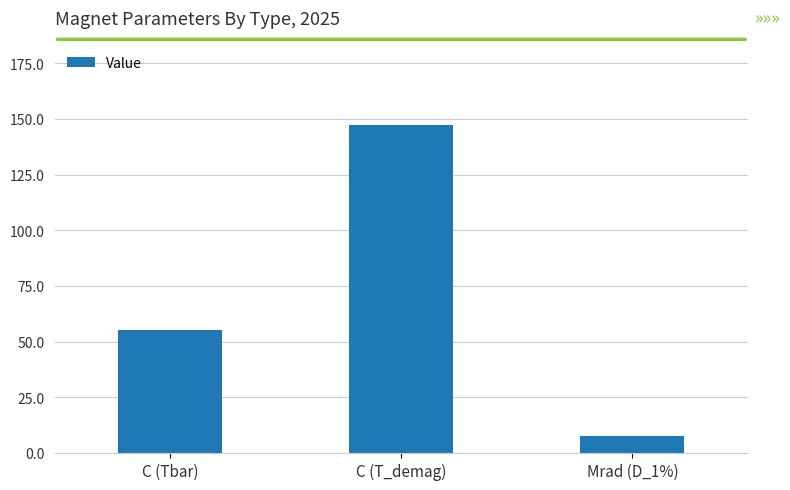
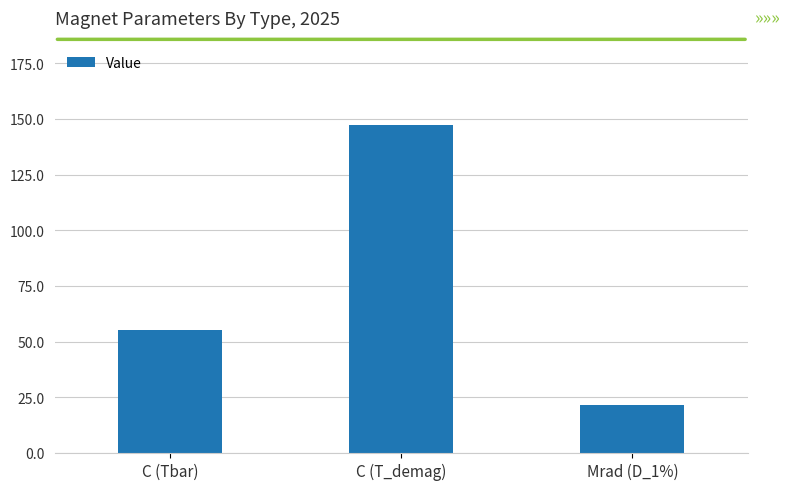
Mrad (D_1%): 7 -> 22
